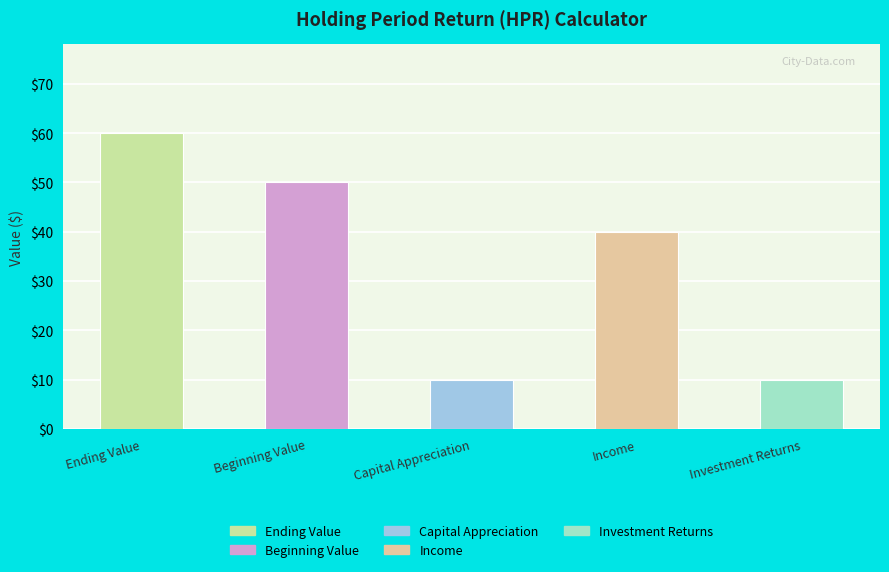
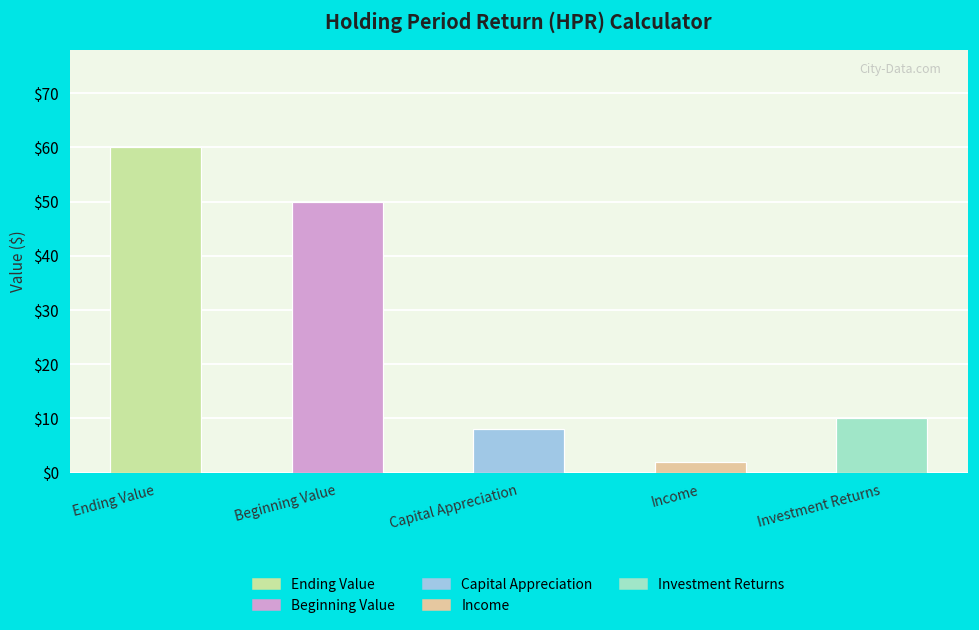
Capital Appreciation: $10 -> $8
Income: $40 -> $2
